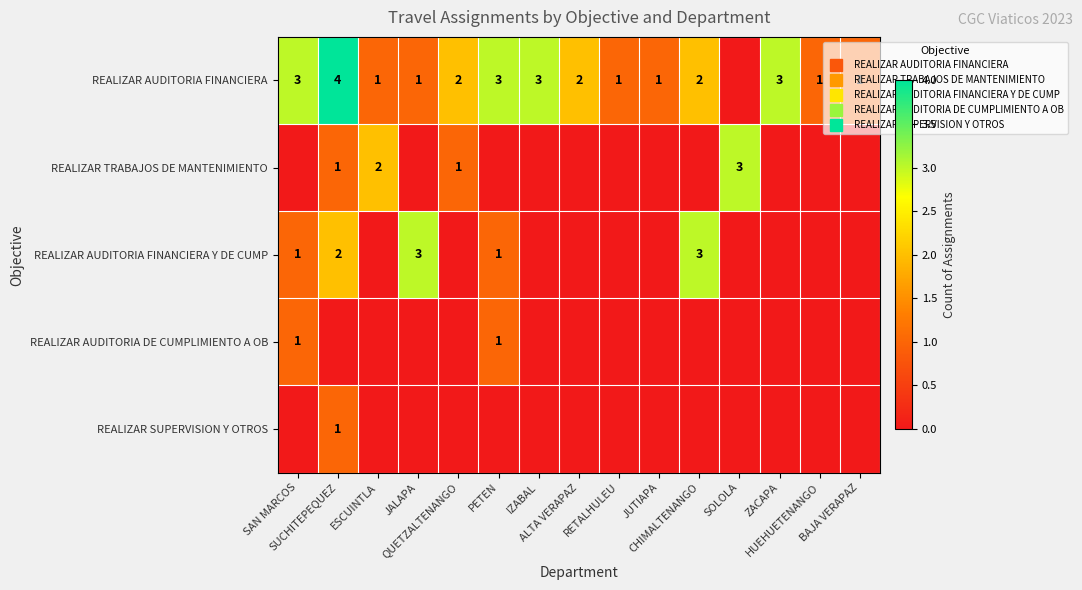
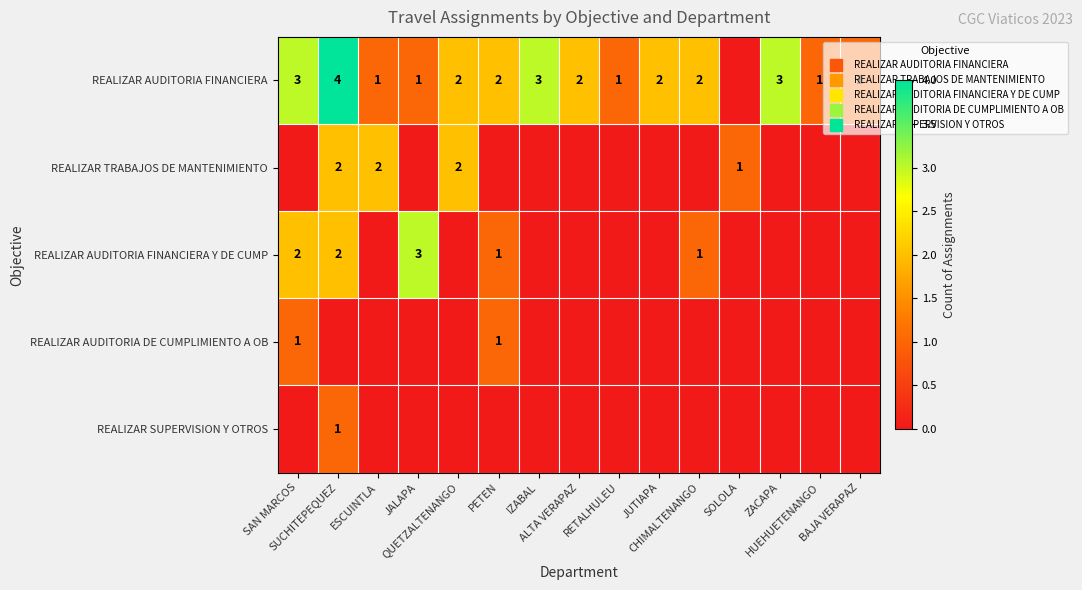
REALIZAR AUDITORIA FINANCIERA, PETEN: 3 -> 2
REALIZAR AUDITORIA FINANCIERA, JUTIAPA: 1 -> 2
REALIZAR TRABAJOS DE MANTENIMIENTO, SUCHITEPEQUEZ: 1 -> 2
REALIZAR TRABAJOS DE MANTENIMIENTO, QUETZALTENANGO: 1 -> 2
REALIZAR TRABAJOS DE MANTENIMIENTO, SOLOLA: 3 -> 1
REALIZAR AUDITORIA FINANCIERA Y DE CUMP, SAN MARCOS: 1 -> 2
REALIZAR AUDITORIA FINANCIERA Y DE CUMP, CHIMALTENANGO: 3 -> 1
